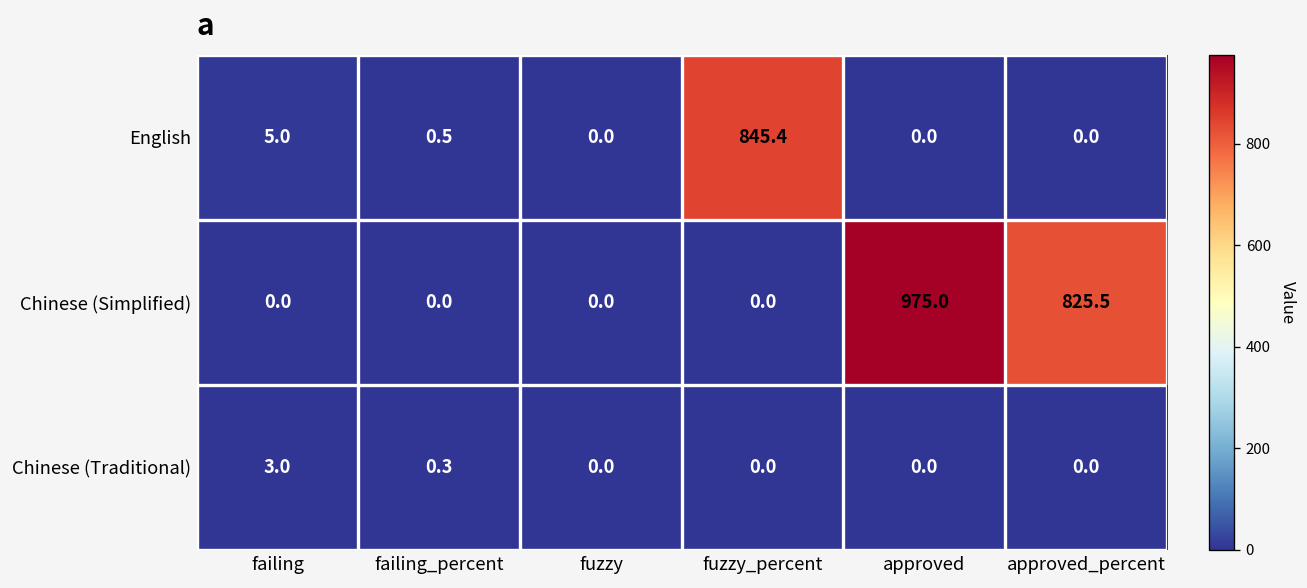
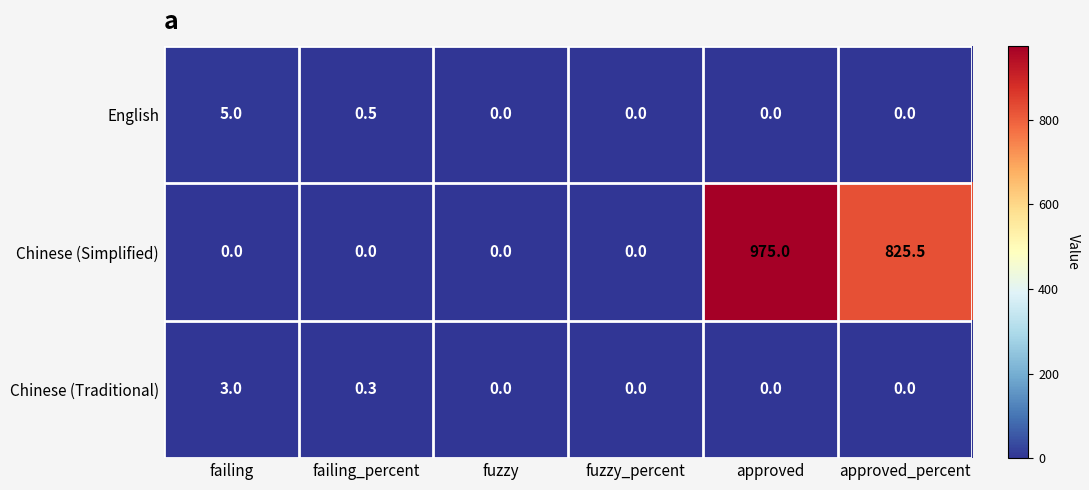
English, fuzzy_percent: 845.4 -> 0.0
